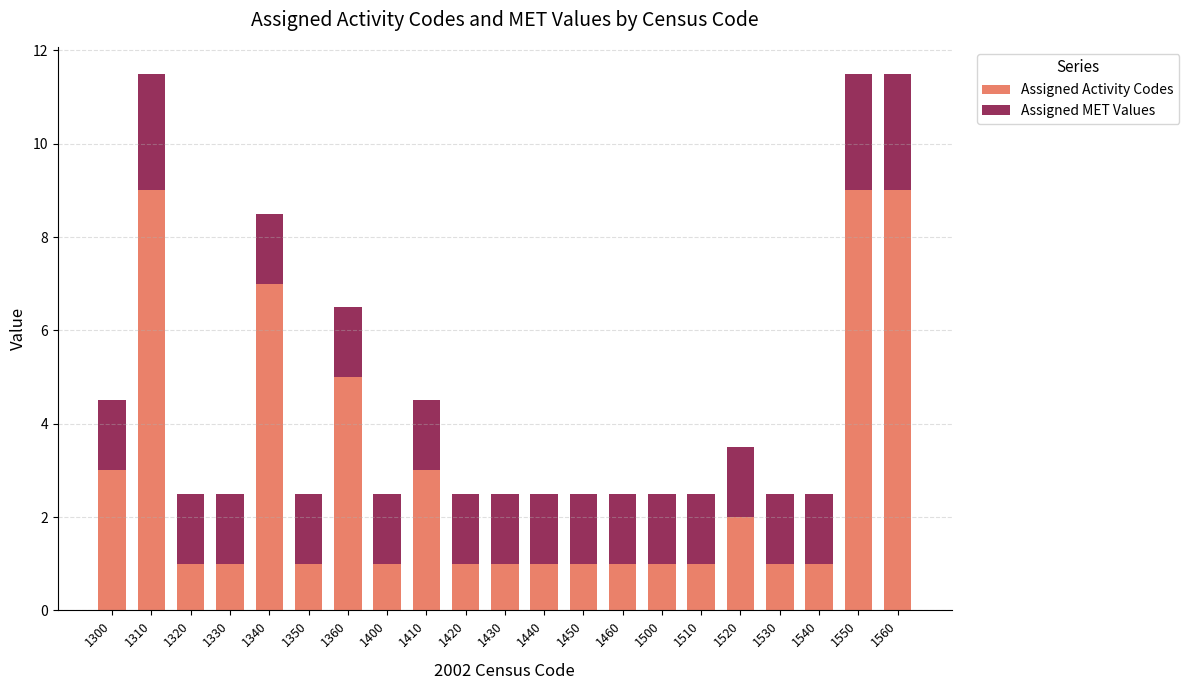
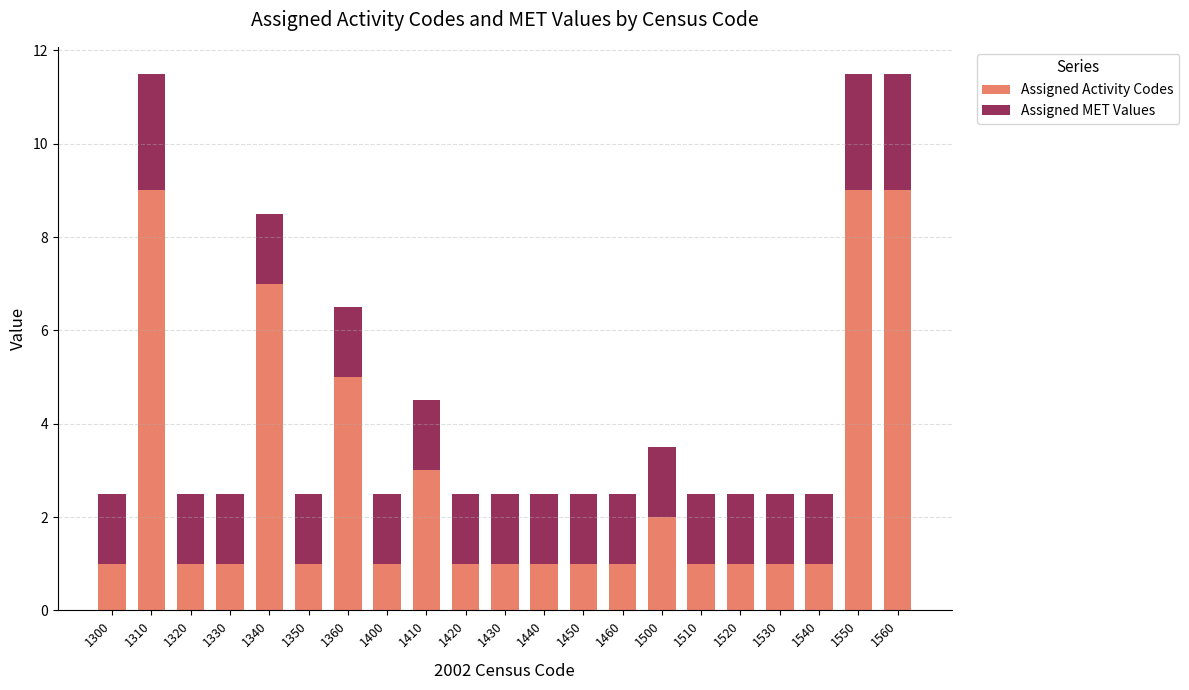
Assigned Activity Codes, 1300: 3 -> 1
Assigned Activity Codes, 1500: 1 -> 2
Assigned Activity Codes, 1520: 2 -> 1
